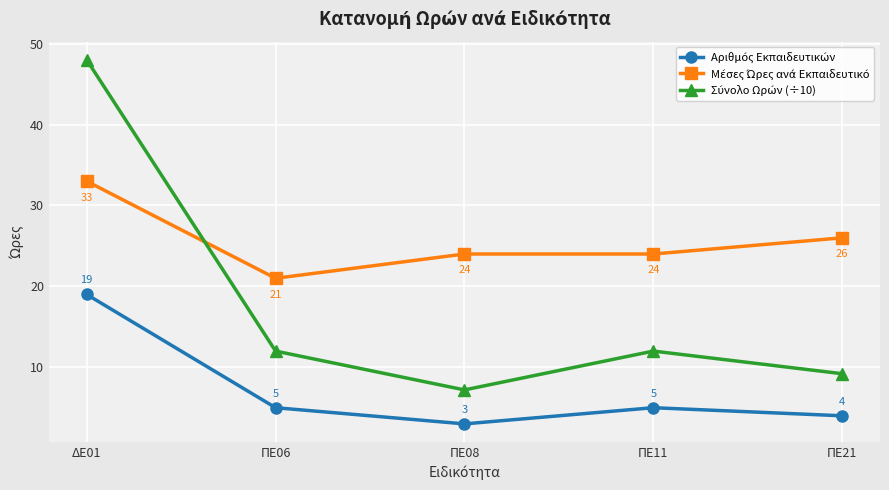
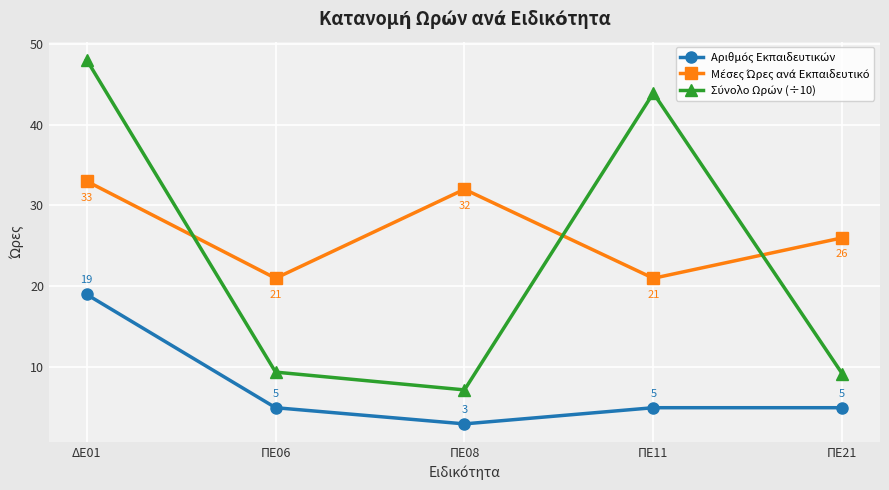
Σύνολο Ωρών (÷10), ΠΕ06: 12 -> 9
Μέσες Ώρες ανά Εκπαιδευτικό, ΠΕ08: 24 -> 32
Μέσες Ώρες ανά Εκπαιδευτικό, ΠΕ11: 24 -> 21
Σύνολο Ωρών (÷10), ΠΕ11: 12 -> 44
Αριθμός Εκπαιδευτικών, ΠΕ21: 4 -> 5
